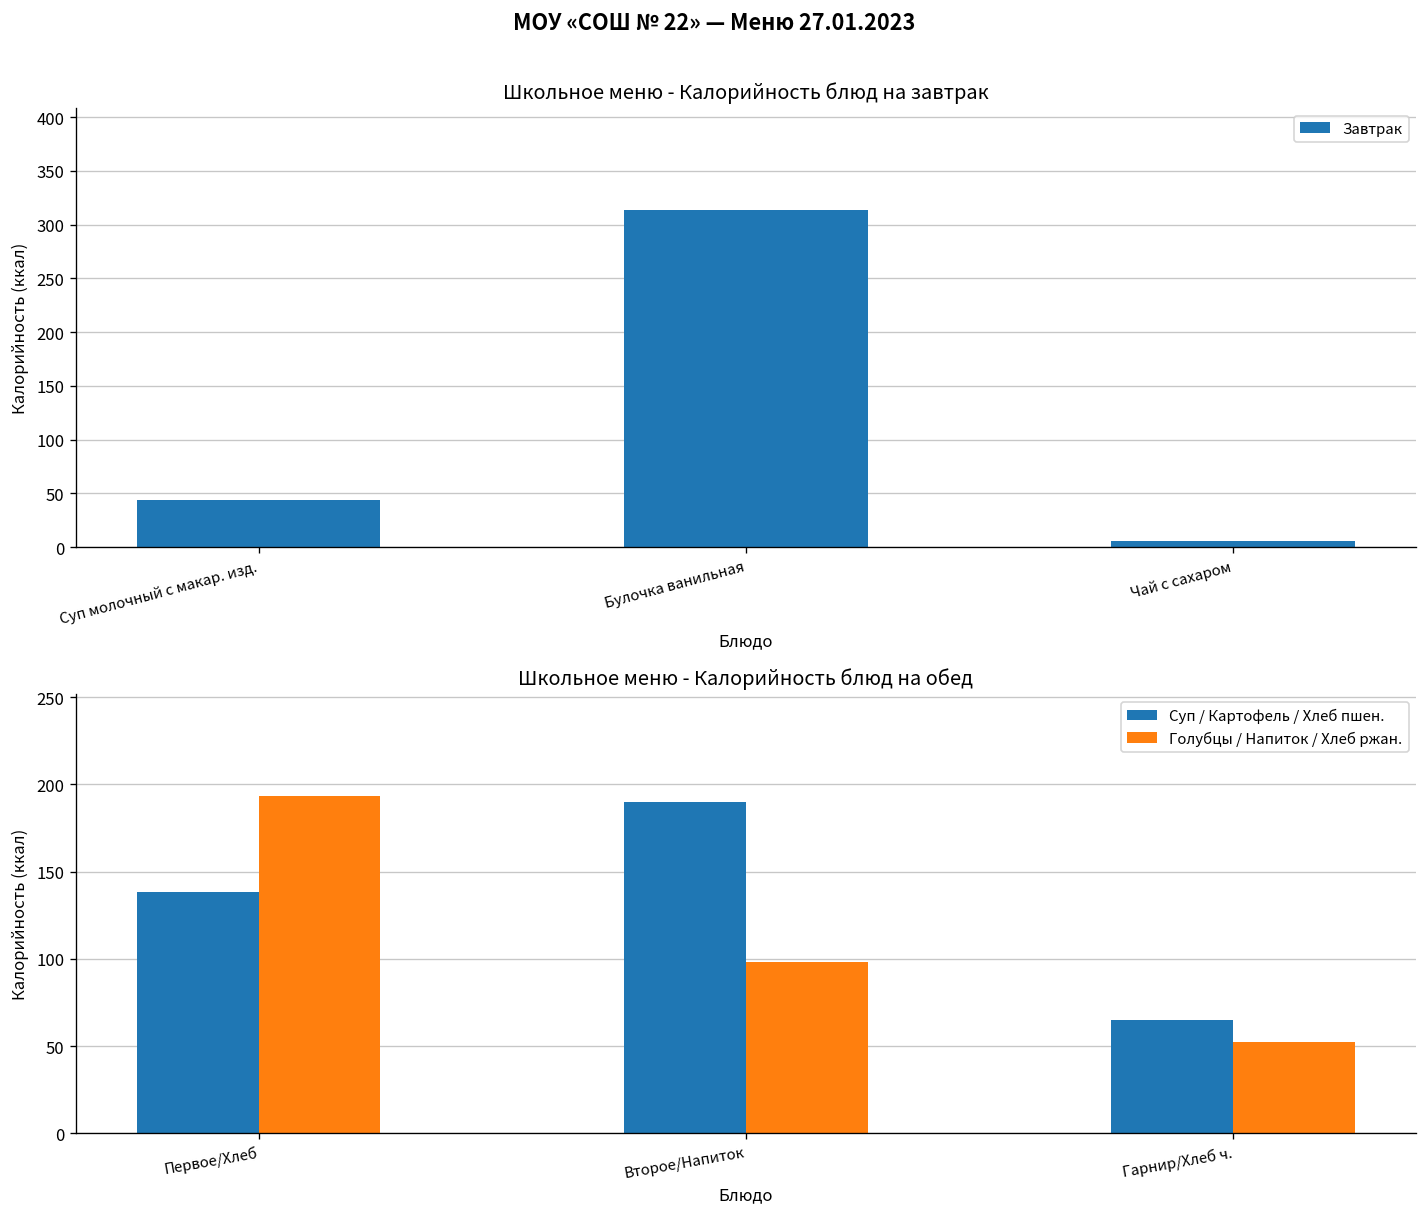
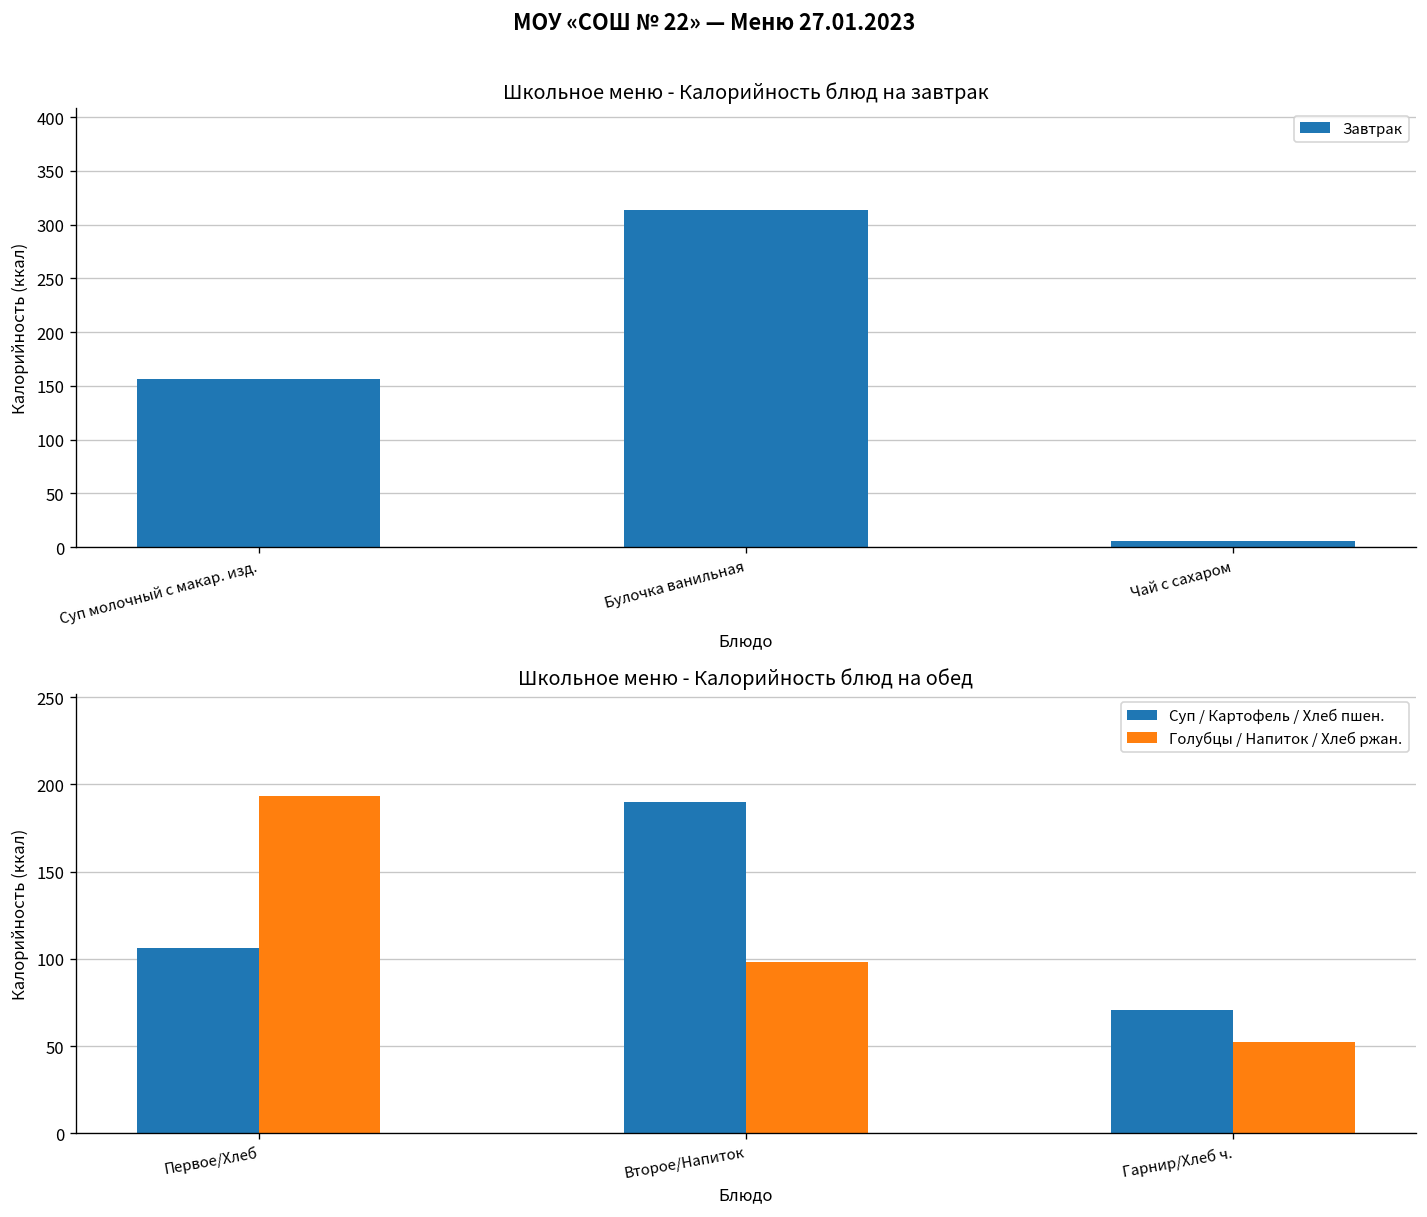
Школьное меню - Калорийность блюд на завтрак, Суп молочный с макар. изд.: 40 -> 160
Школьное меню - Калорийность блюд на обед, Суп / Картофель / Хлеб пшен., Первое/Хлеб: 138 -> 106
Школьное меню - Калорийность блюд на обед, Суп / Картофель / Хлеб пшен., Гарнир/Хлеб ч.: 65 -> 71
